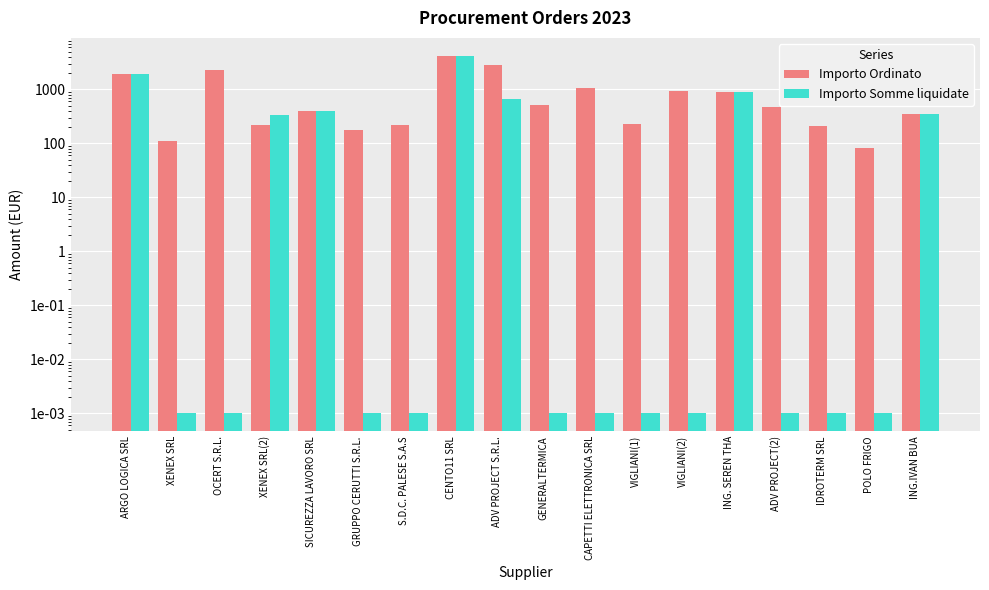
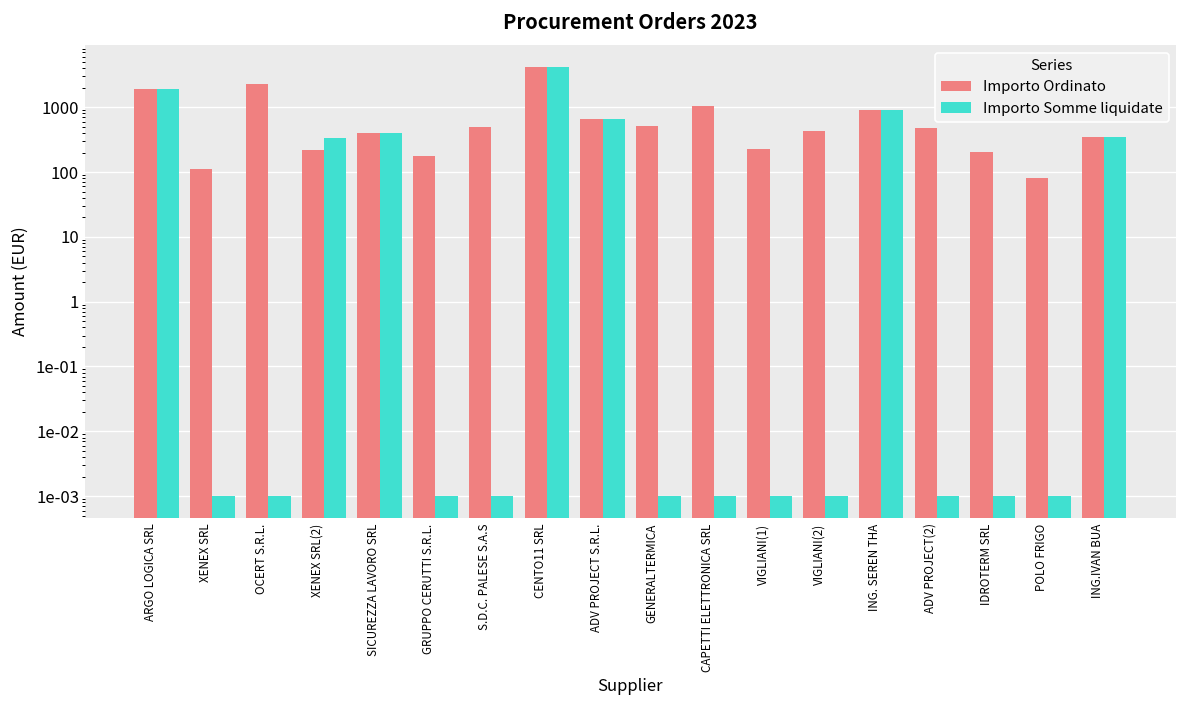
Importo Ordinato, S.D.C. PALESE S.A.S: 220 -> 500
Importo Ordinato, ADV PROJECT S.R.L.: 3000 -> 700
Importo Ordinato, VIGLIANI(2): 900 -> 400
